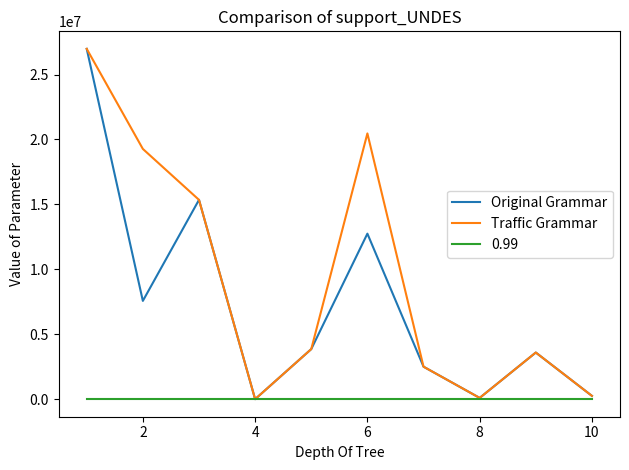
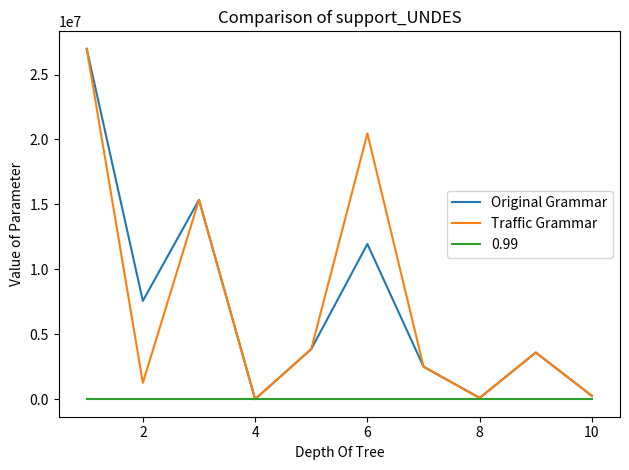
Traffic Grammar, 2: 19300000 -> 1300000
Original Grammar, 6: 12700000 -> 12000000
